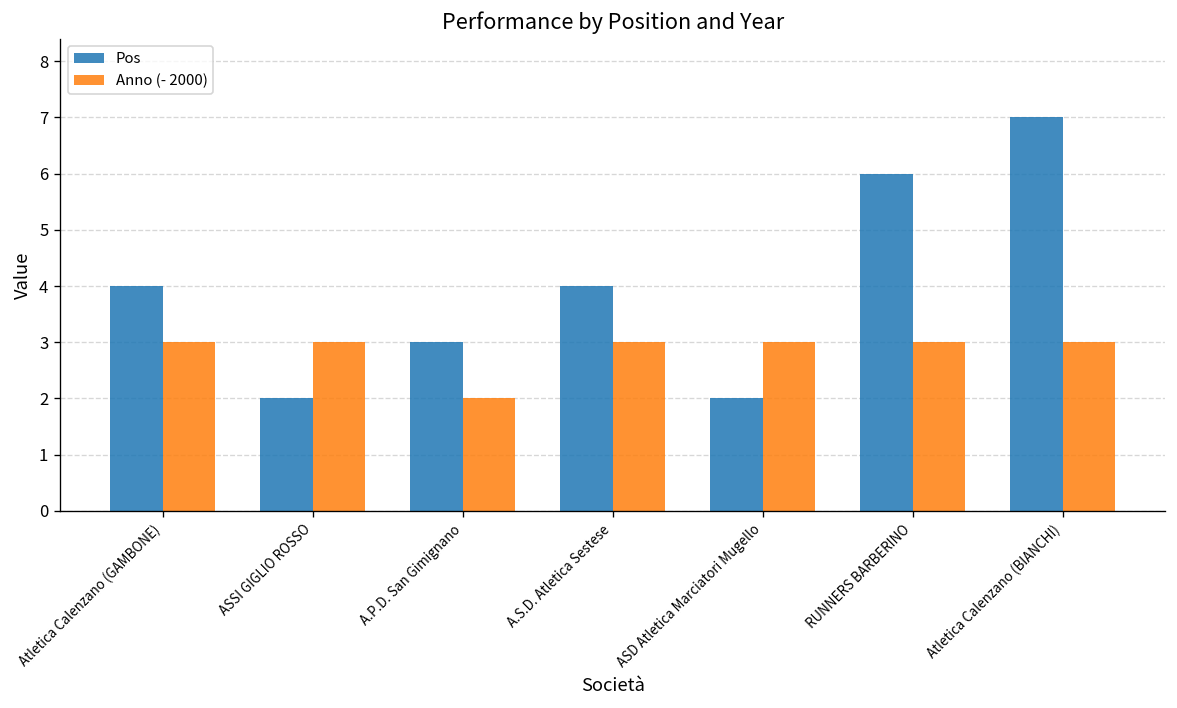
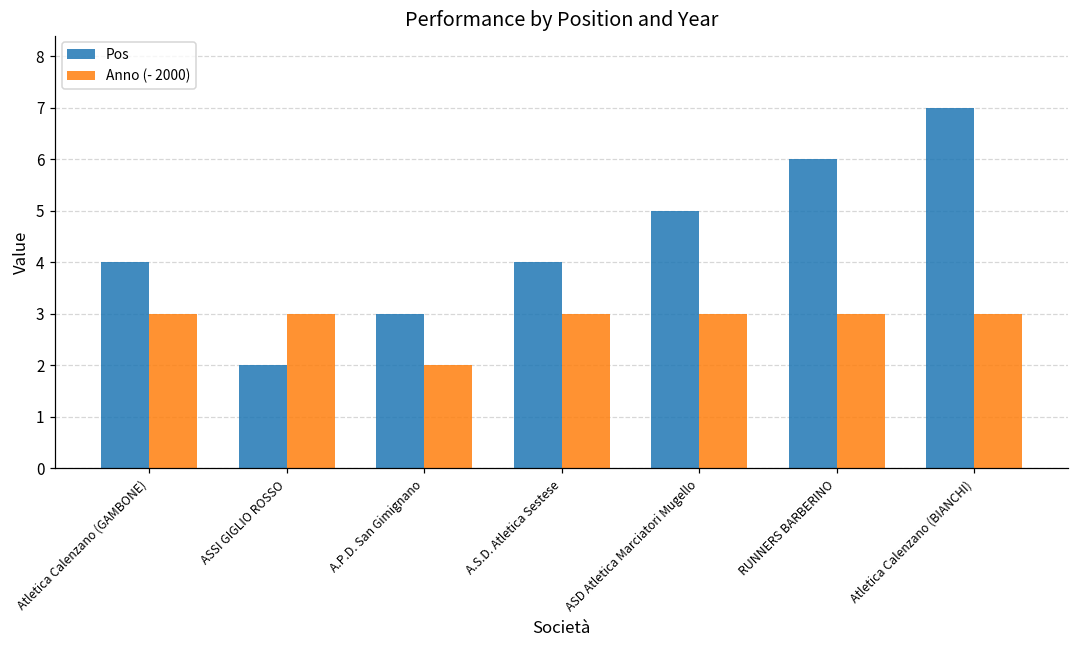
Pos, ASD Atletica Marciatori Mugello: 2 -> 5
